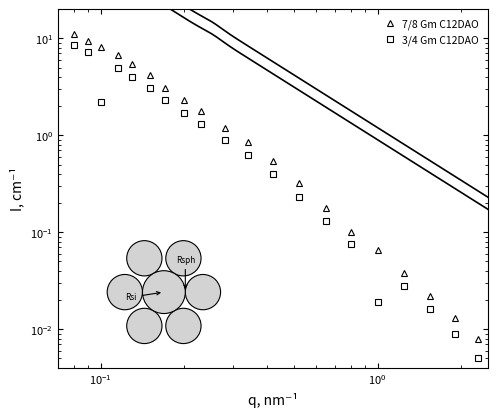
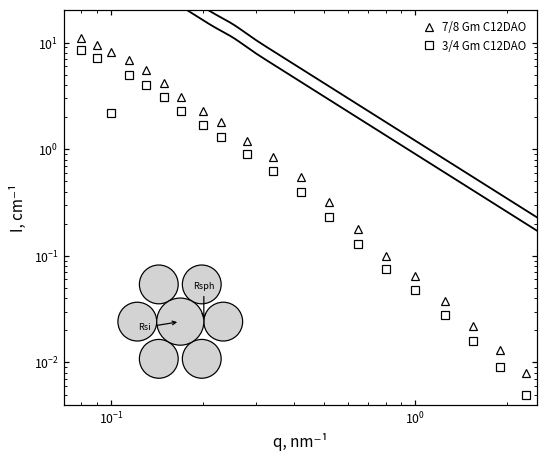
3/4 Gm C12DAO, 10^0: 0.019 -> 0.05
